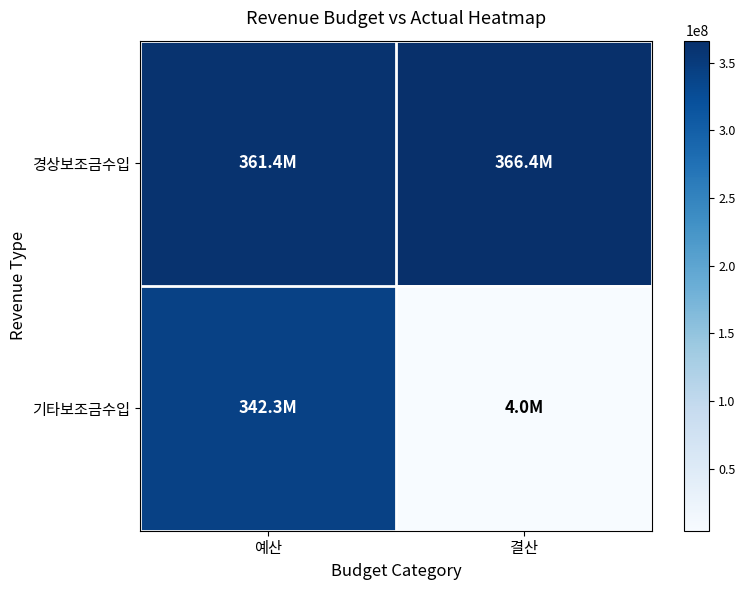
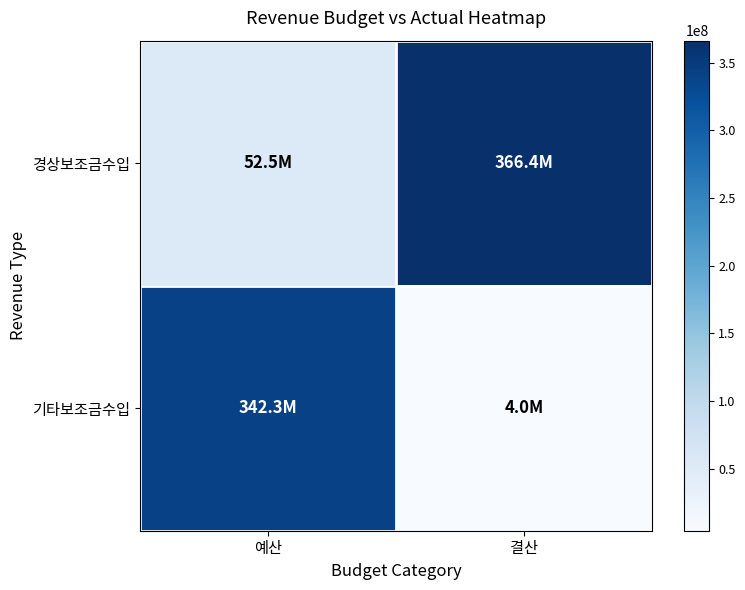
경상보조금수입, 예산: 361.4M -> 52.5M
